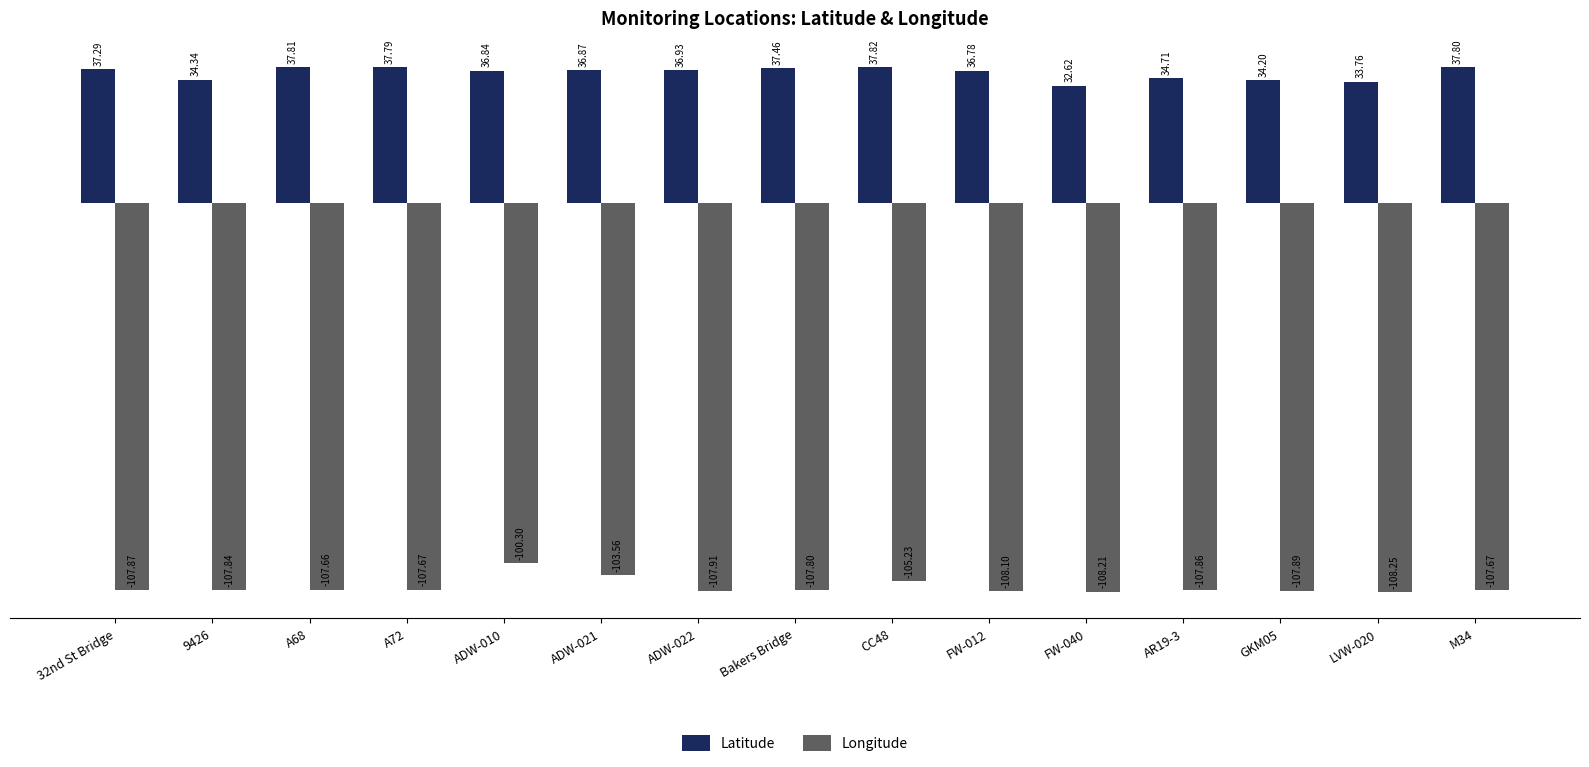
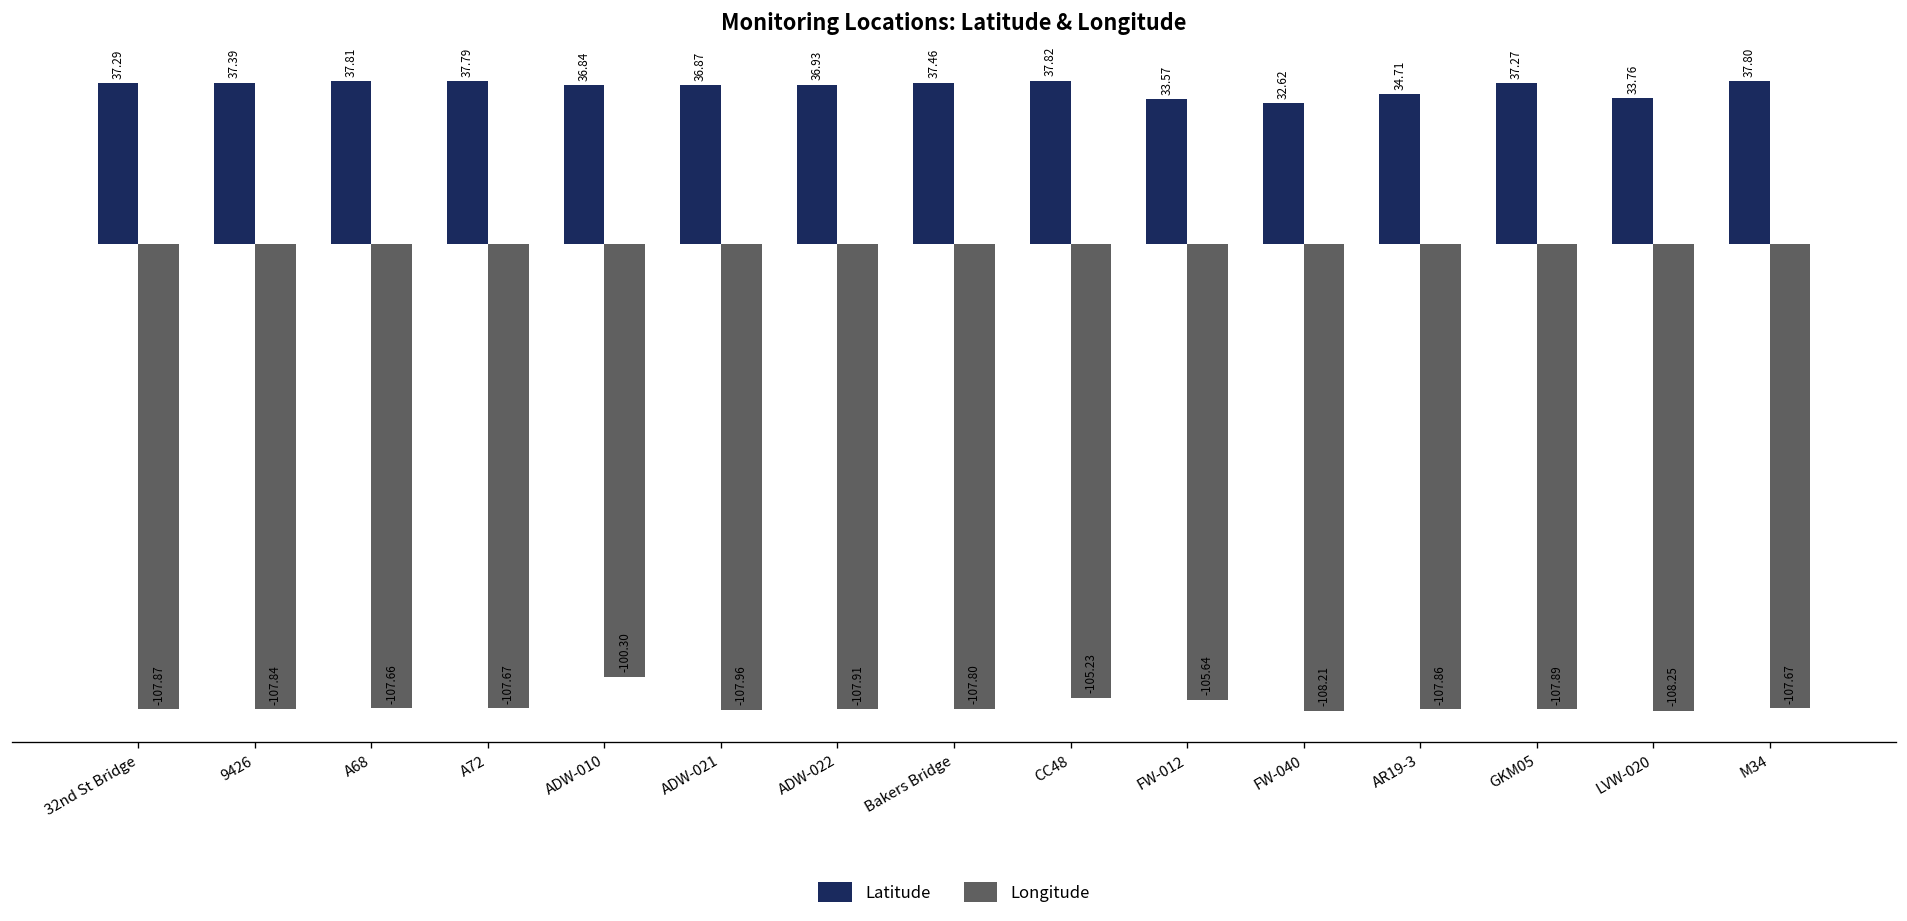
Latitude, 9426: 34.34 -> 37.39
Longitude, ADW-021: -103.56 -> -107.96
Latitude, FW-012: 36.78 -> 33.57
Longitude, FW-012: -108.10 -> -105.64
Latitude, GKM05: 34.20 -> 37.27
